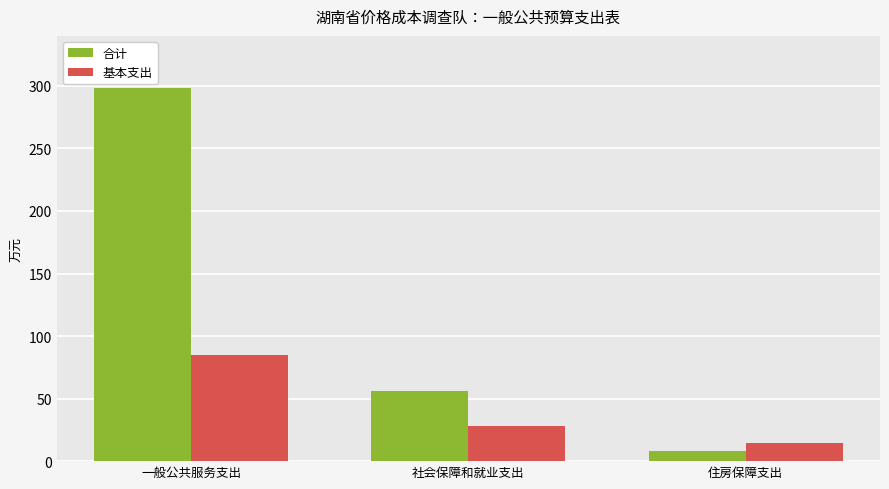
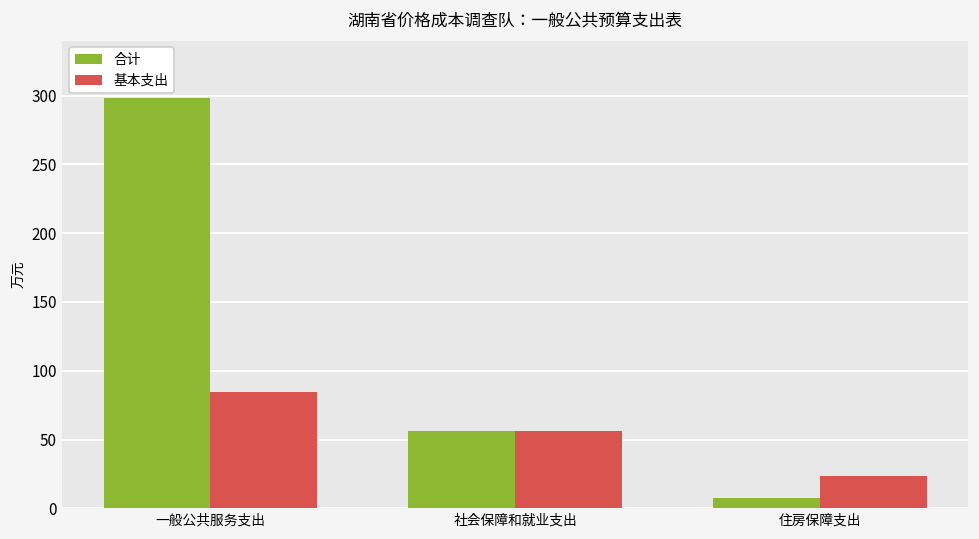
基本支出, 社会保障和就业支出: 28 -> 56
基本支出, 住房保障支出: 15 -> 24
